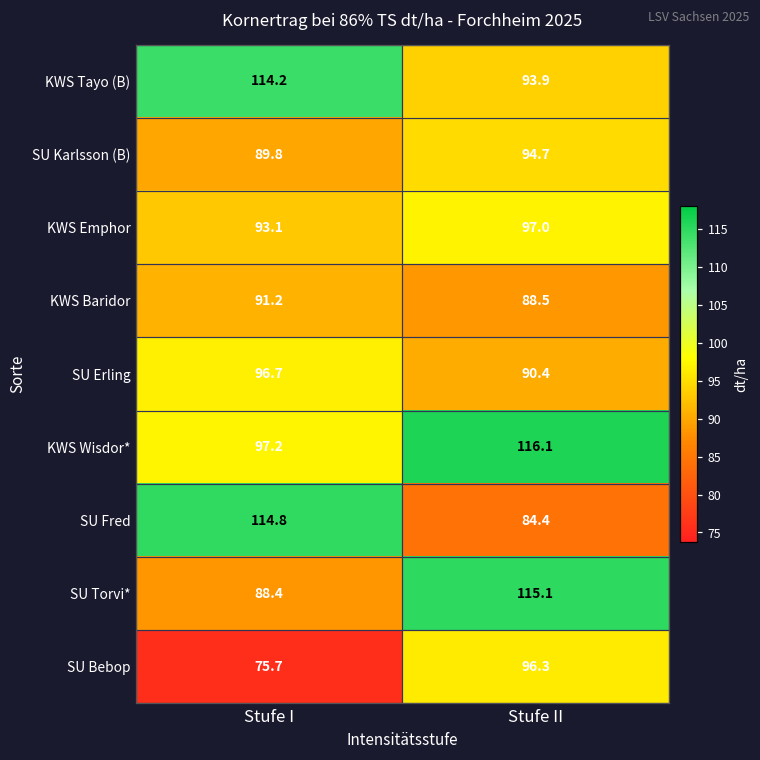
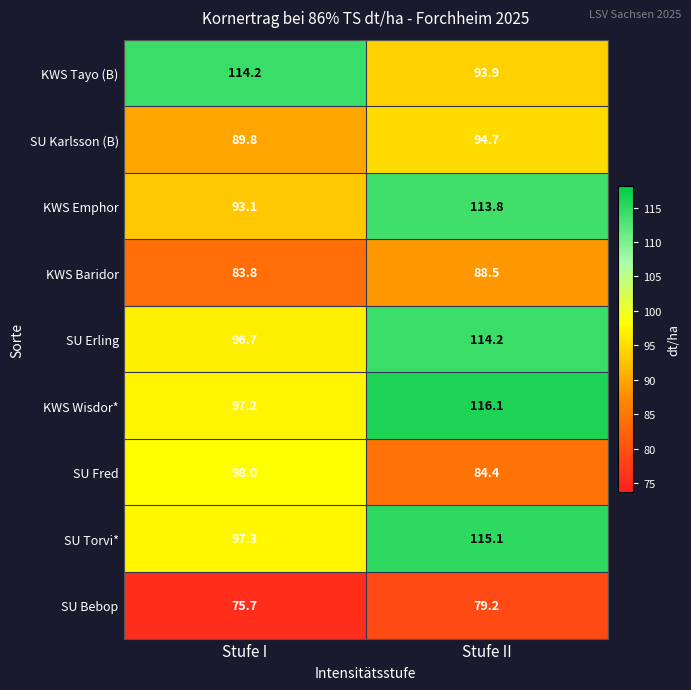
KWS Emphor, Stufe II: 97.0 -> 113.8
KWS Baridor, Stufe I: 91.2 -> 83.8
SU Erling, Stufe II: 90.4 -> 114.2
SU Fred, Stufe I: 114.8 -> 98.0
SU Torvi*, Stufe I: 88.4 -> 97.3
SU Bebop, Stufe II: 96.3 -> 79.2
